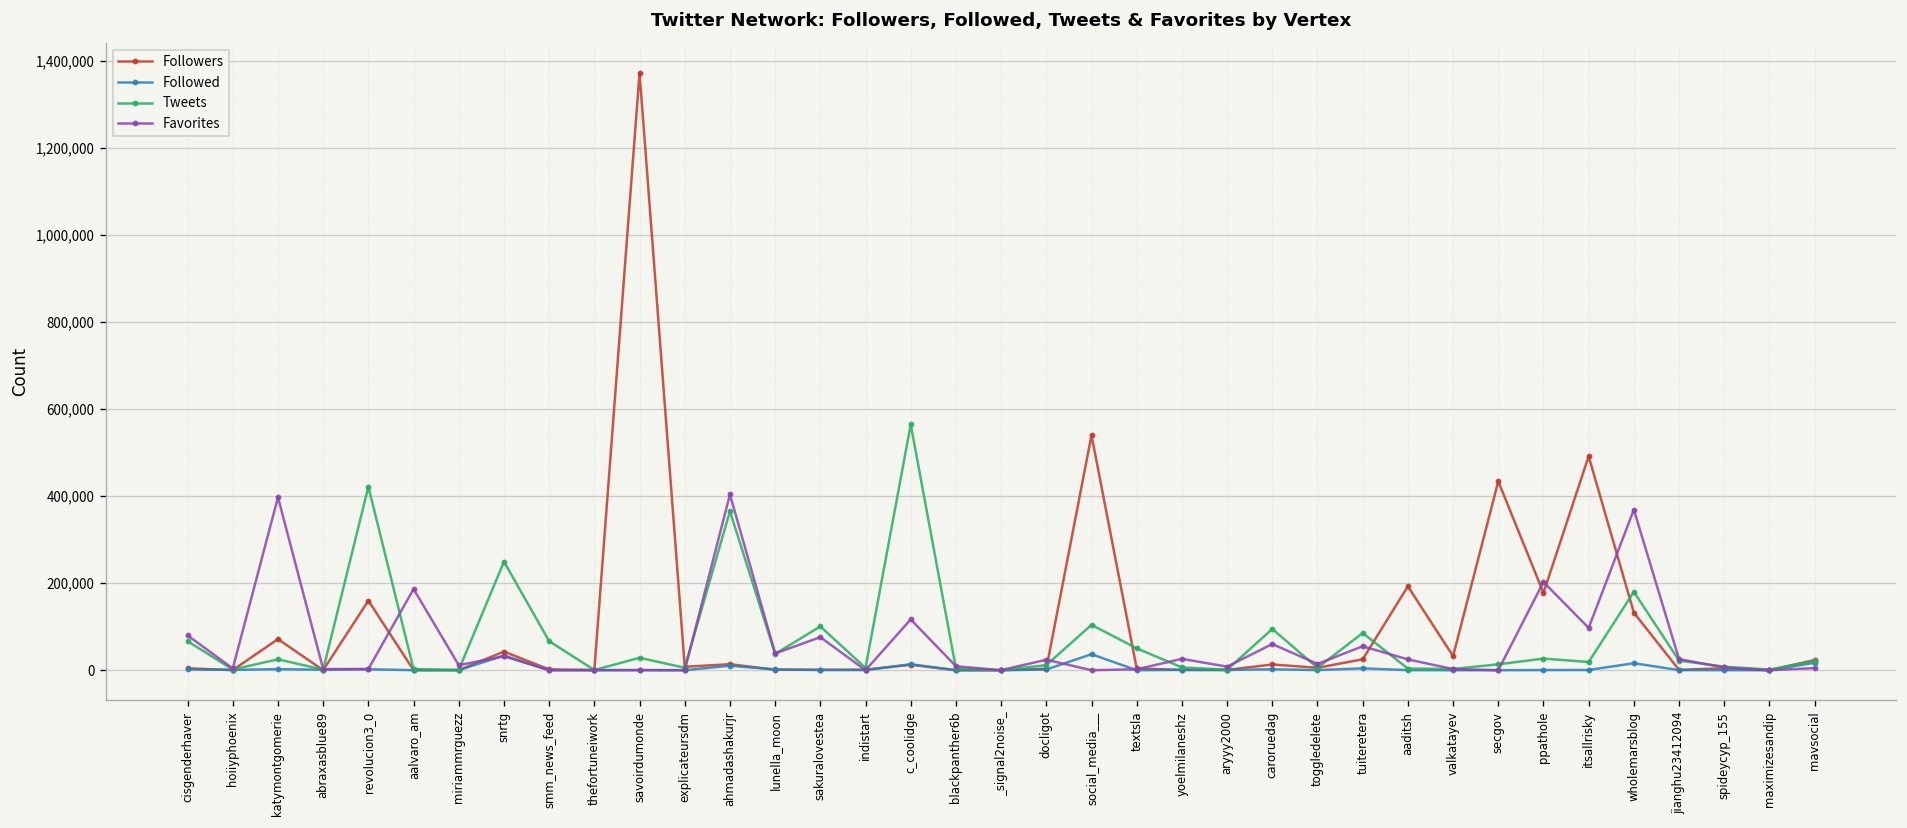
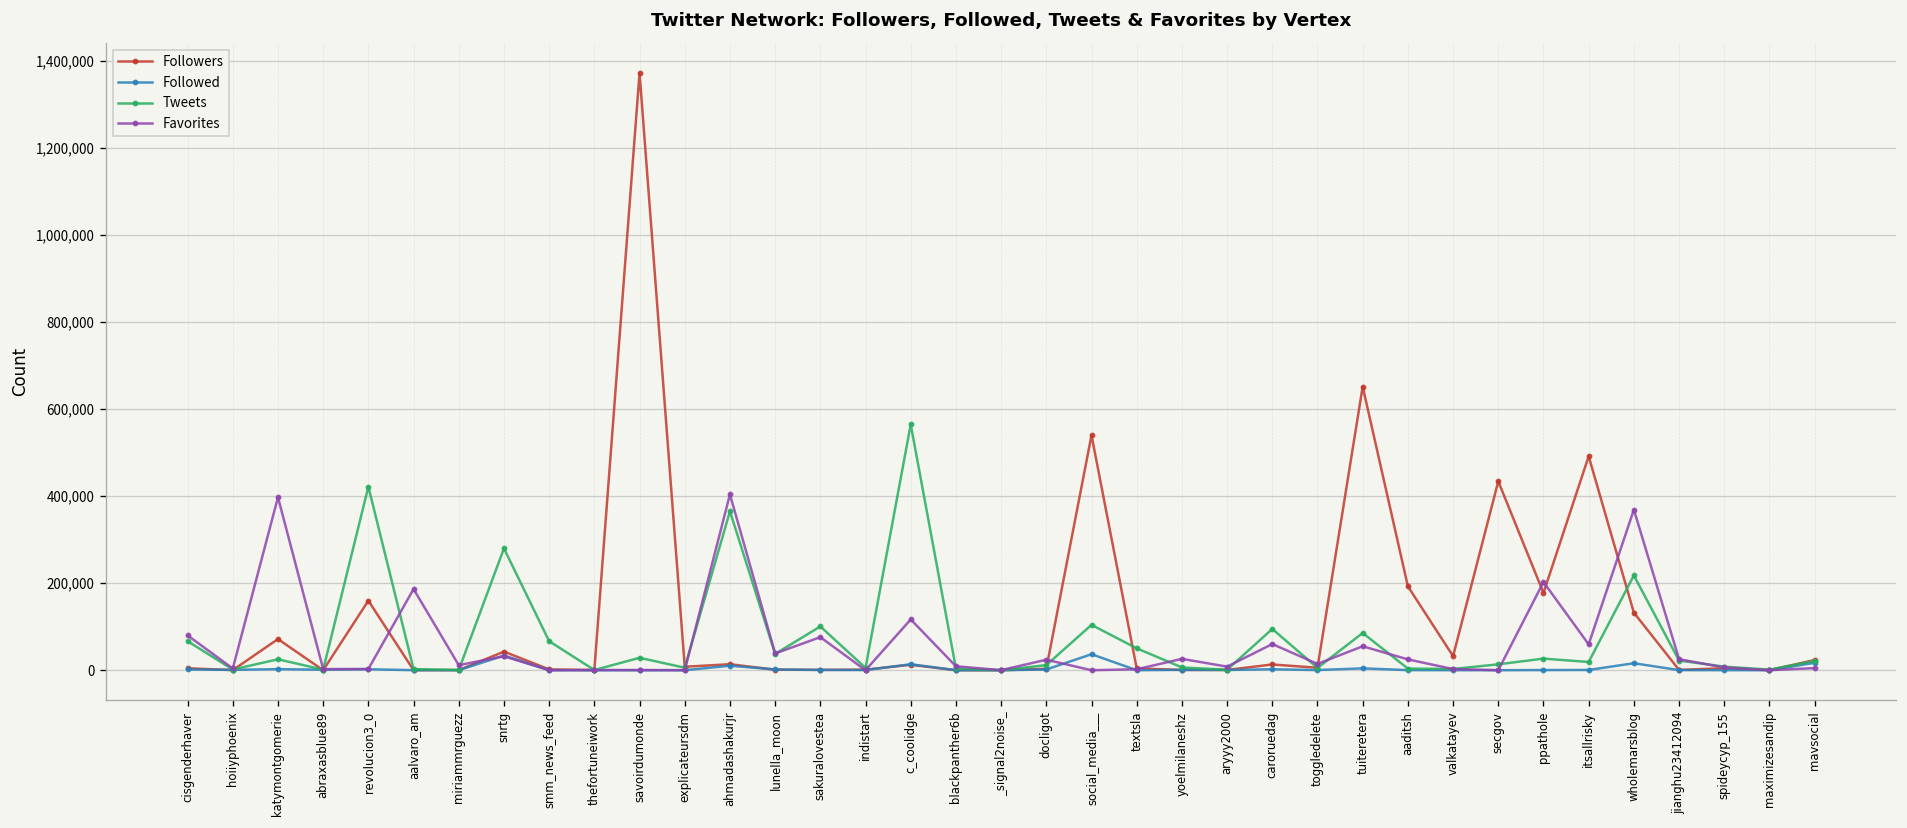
Tweets, snrtg: 250,000 -> 280,000
Followers, tuiteretera: 30,000 -> 650,000
Favorites, itsallrisky: 100,000 -> 60,000
Tweets, wholemarsblog: 180,000 -> 220,000
